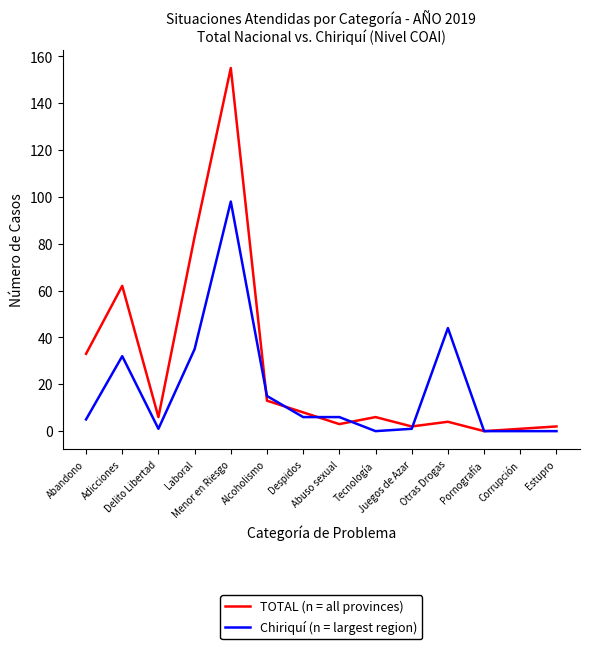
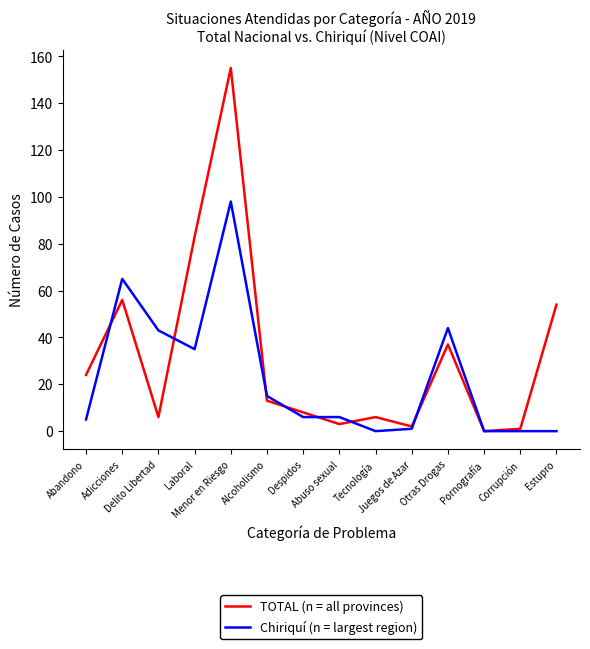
TOTAL (n = all provinces), Abandono: 33 -> 24
TOTAL (n = all provinces), Adicciones: 62 -> 56
Chiriquí (n = largest region), Adicciones: 32 -> 65
Chiriquí (n = largest region), Delito Libertad: 1 -> 43
TOTAL (n = all provinces), Otras Drogas: 4 -> 37
TOTAL (n = all provinces), Estupro: 2 -> 54
